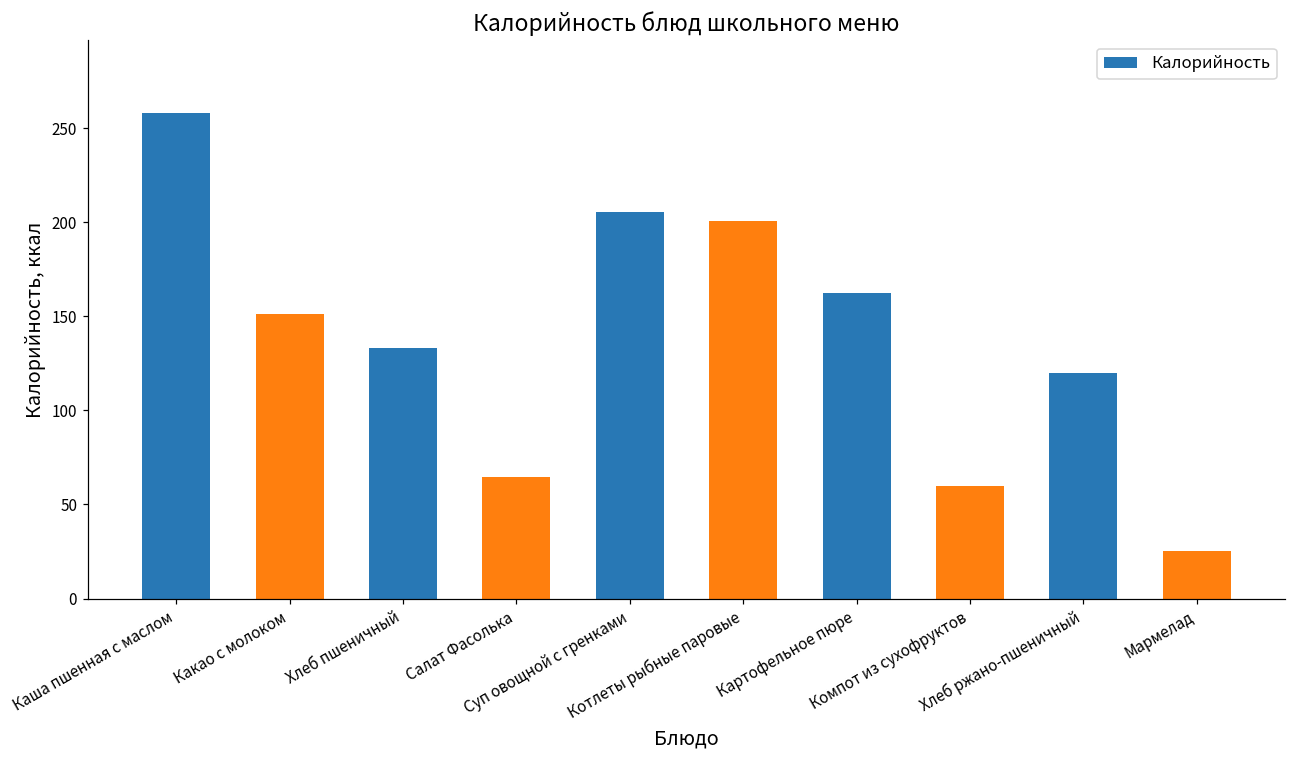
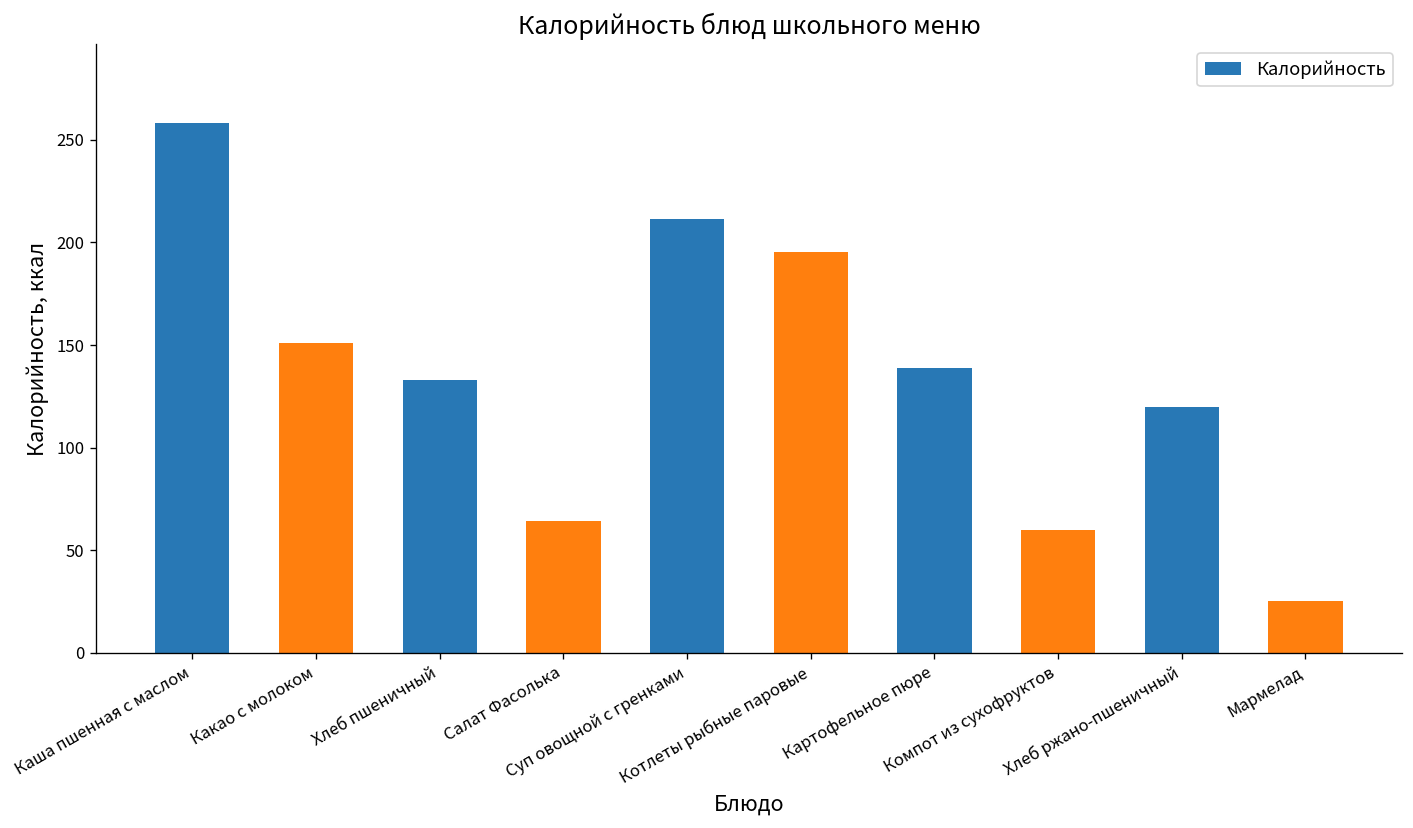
Суп овощной с гренками: 205 -> 212
Котлеты рыбные паровые: 201 -> 195
Картофельное пюре: 162 -> 139
